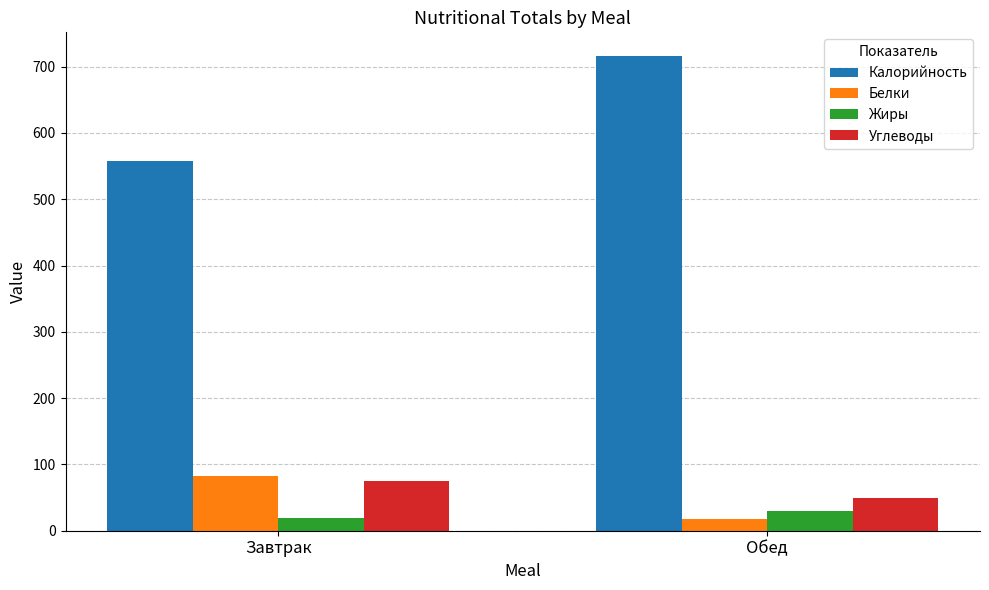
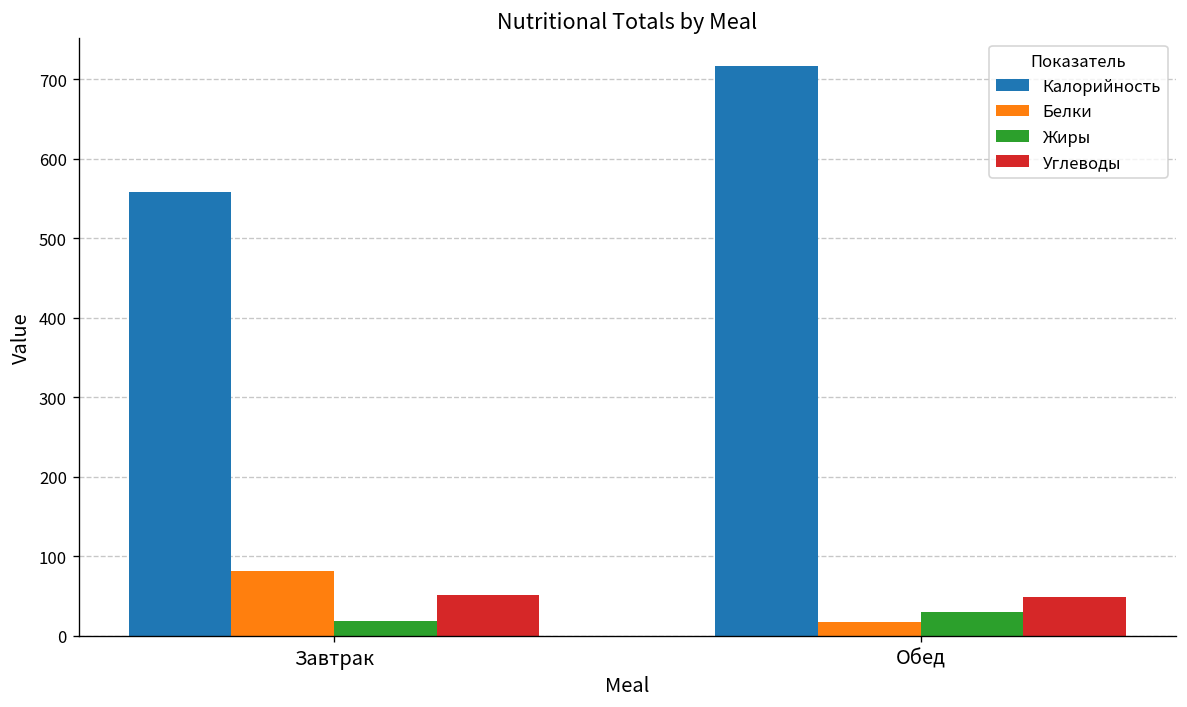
Углеводы, Завтрак: 80 -> 50
